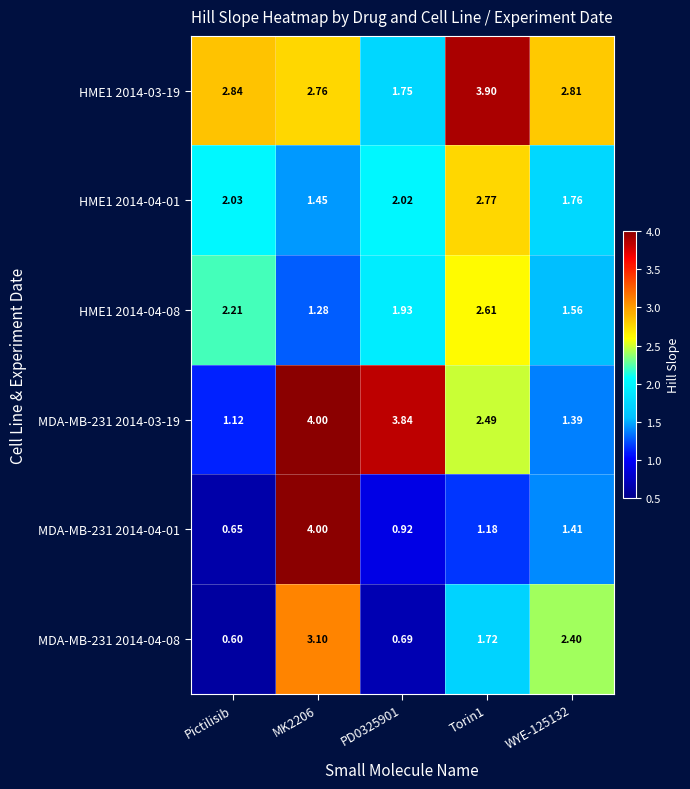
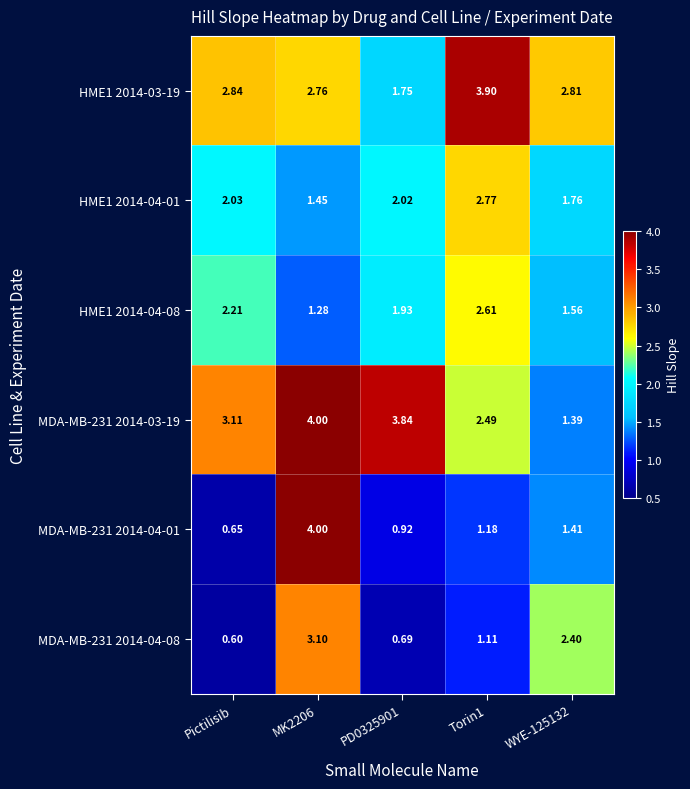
MDA-MB-231 2014-03-19, Pictilisib: 1.12 -> 3.11
MDA-MB-231 2014-04-08, Torin1: 1.72 -> 1.11
